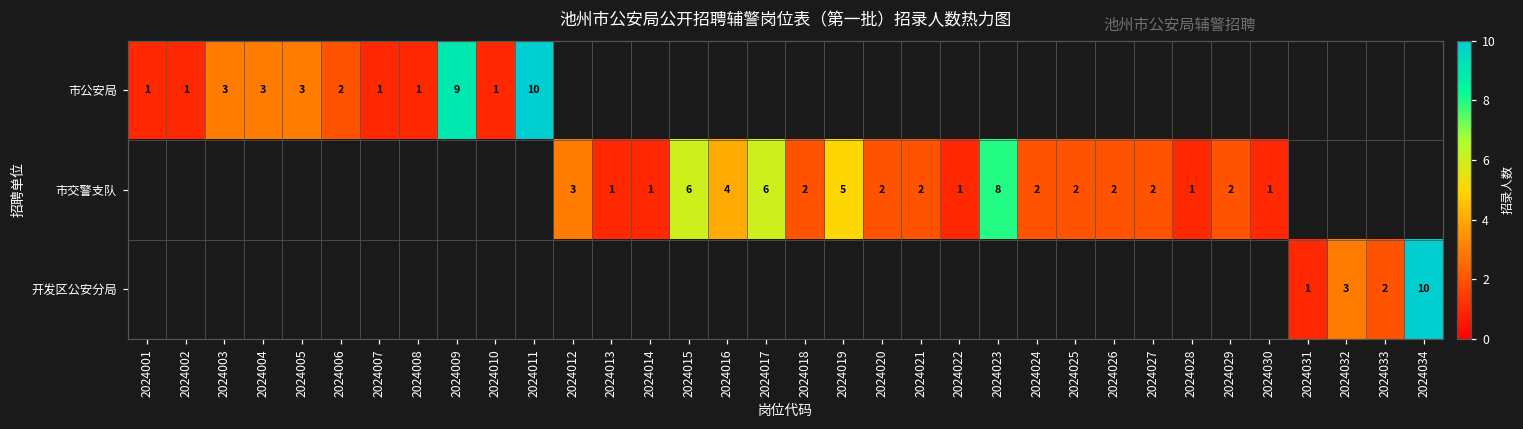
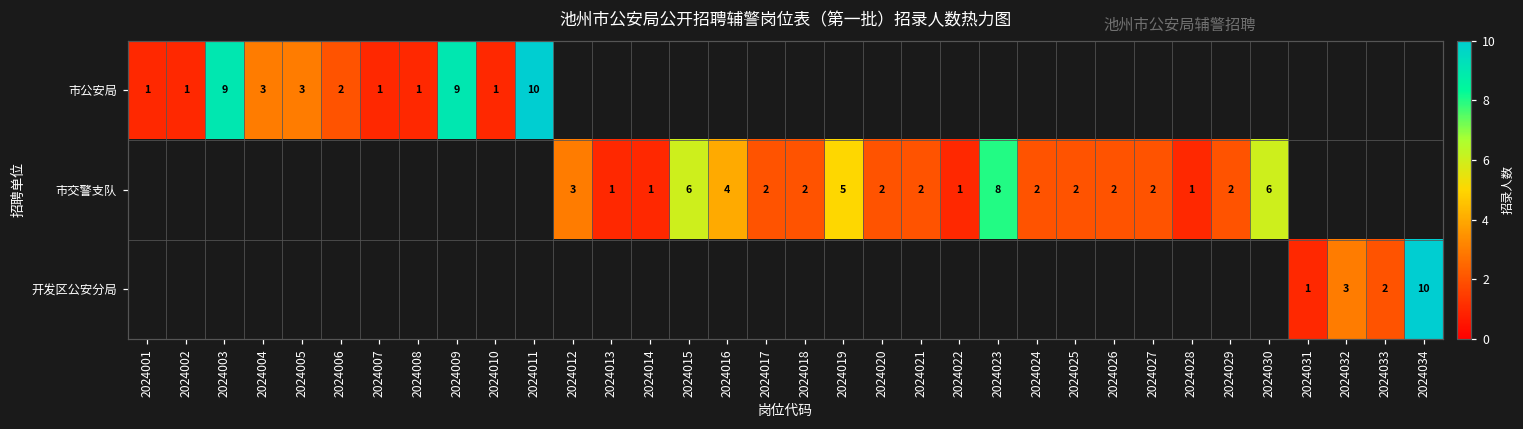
市公安局, 2024003: 3 -> 9
市交警支队, 2024017: 6 -> 2
市交警支队, 2024030: 1 -> 6
